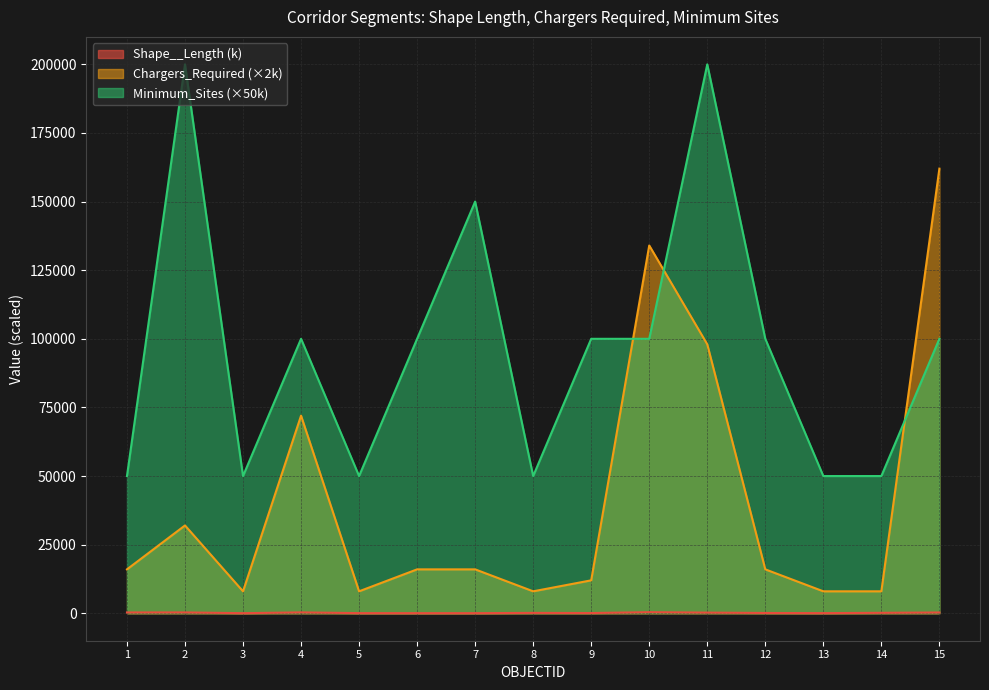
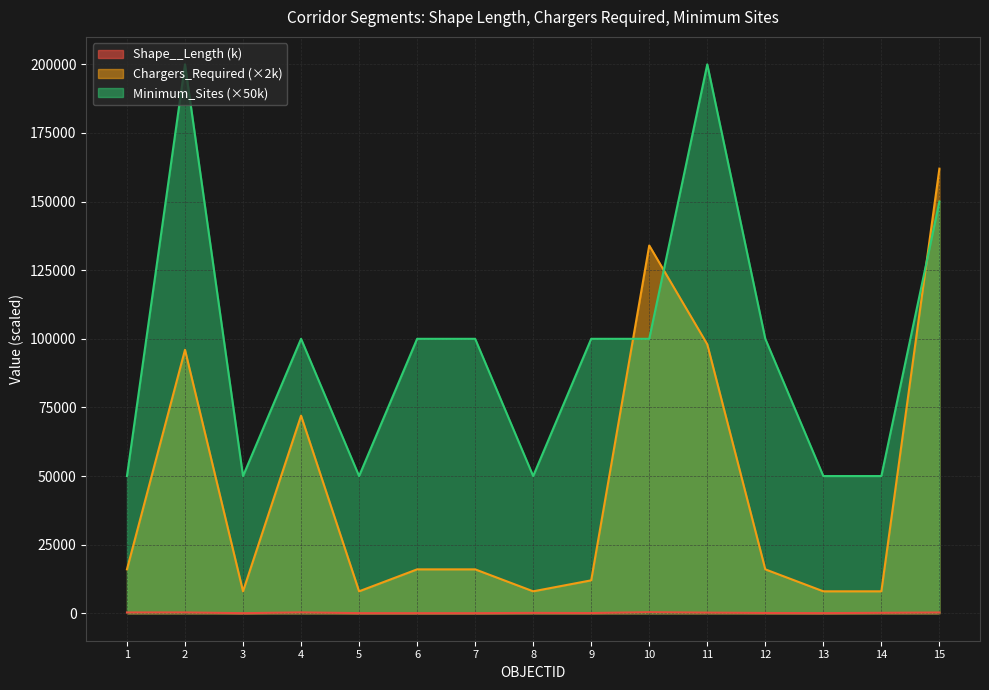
Chargers_Required (×2k), 2: 32000 -> 96000
Minimum_Sites (×50k), 7: 150000 -> 100000
Minimum_Sites (×50k), 15: 100000 -> 150000
